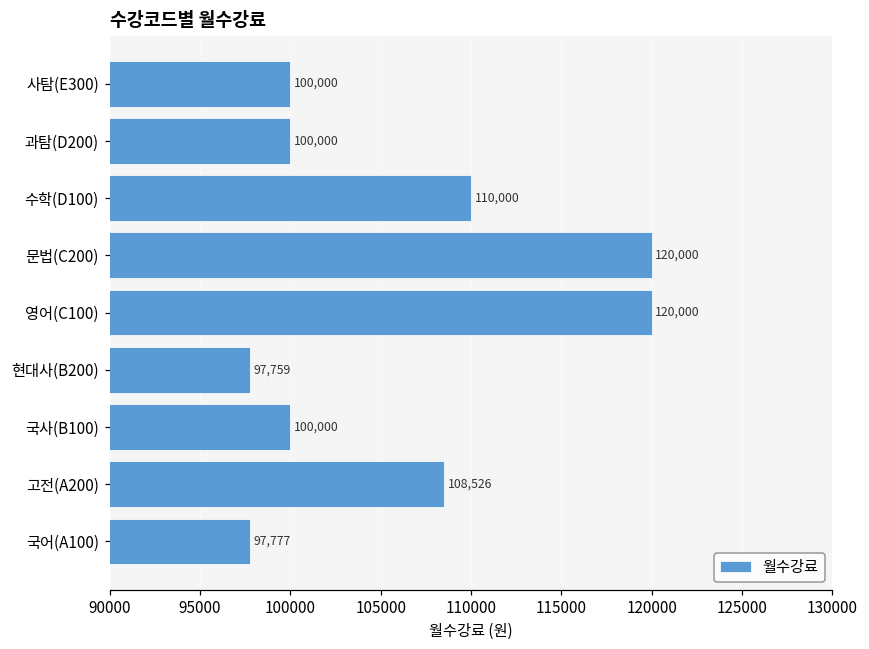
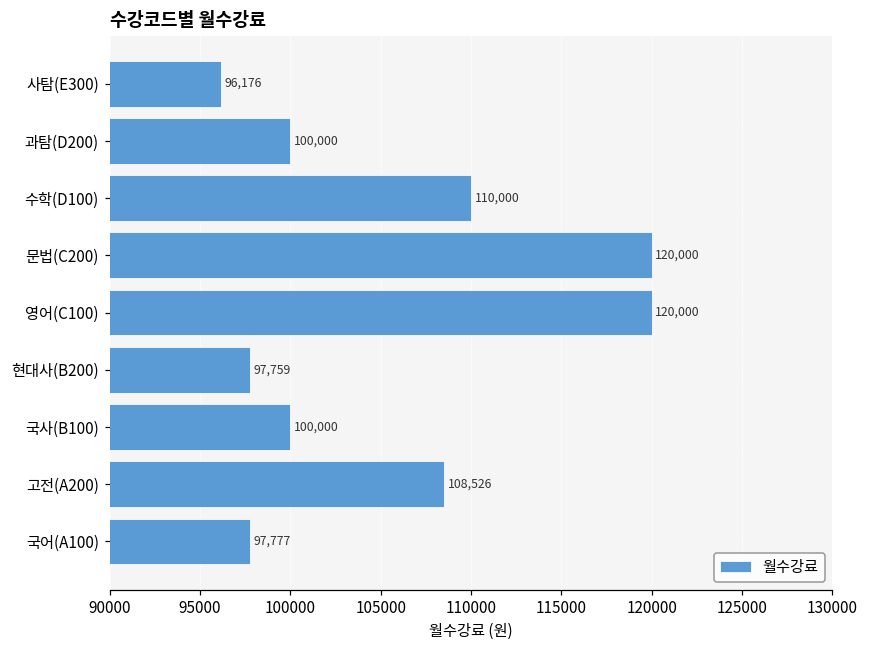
사탐(E300): 100,000 -> 96,176
